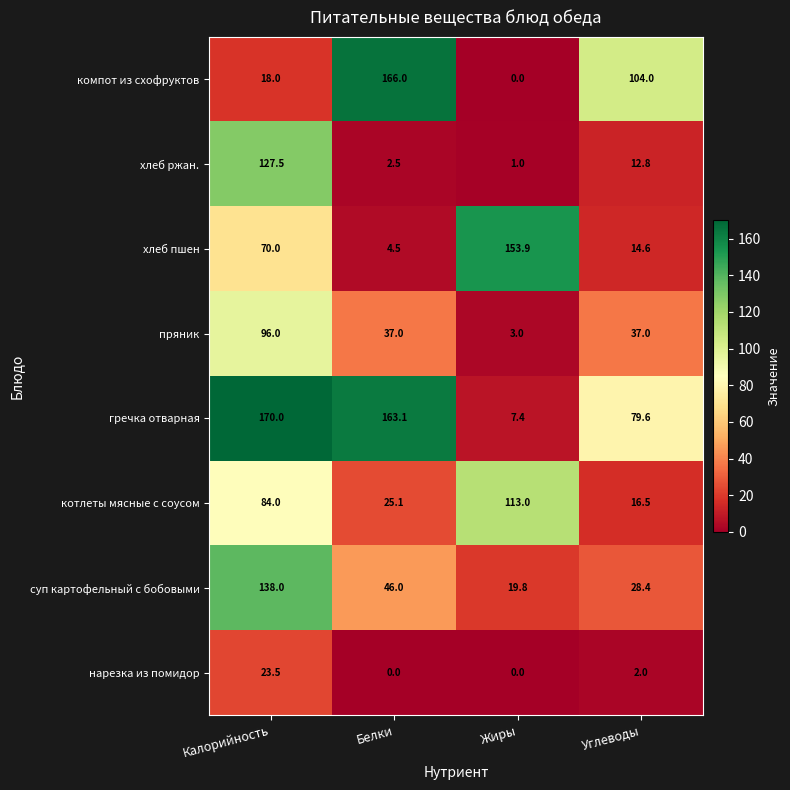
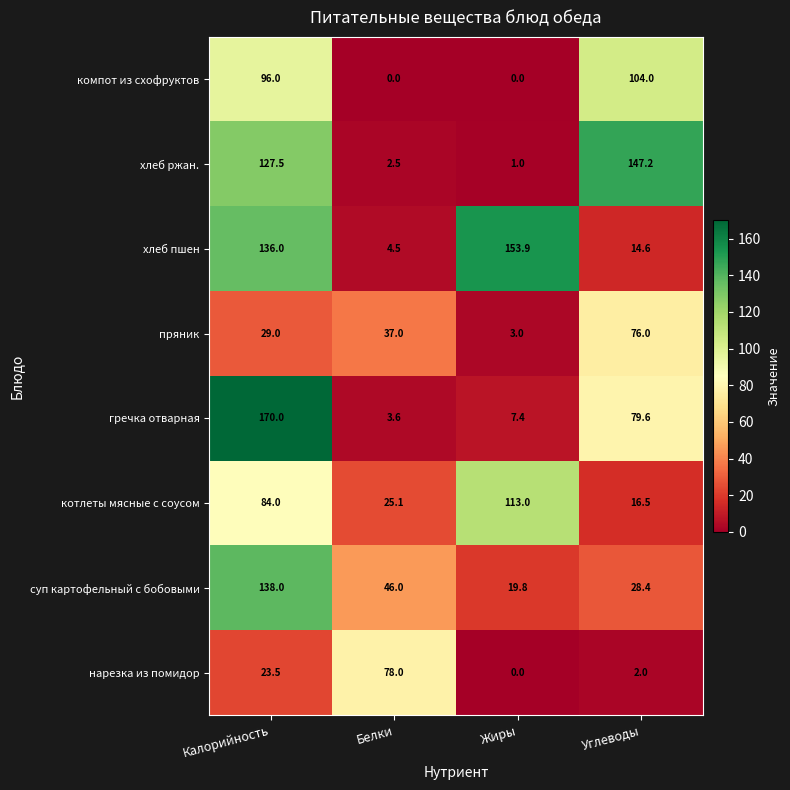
компот из схофруктов, Калорийность: 18.0 -> 96.0
компот из схофруктов, Белки: 166.0 -> 0.0
хлеб ржан., Углеводы: 12.8 -> 147.2
хлеб пшен, Калорийность: 70.0 -> 136.0
пряник, Калорийность: 96.0 -> 29.0
пряник, Углеводы: 37.0 -> 76.0
гречка отварная, Белки: 163.1 -> 3.6
нарезка из помидор, Белки: 0.0 -> 78.0
